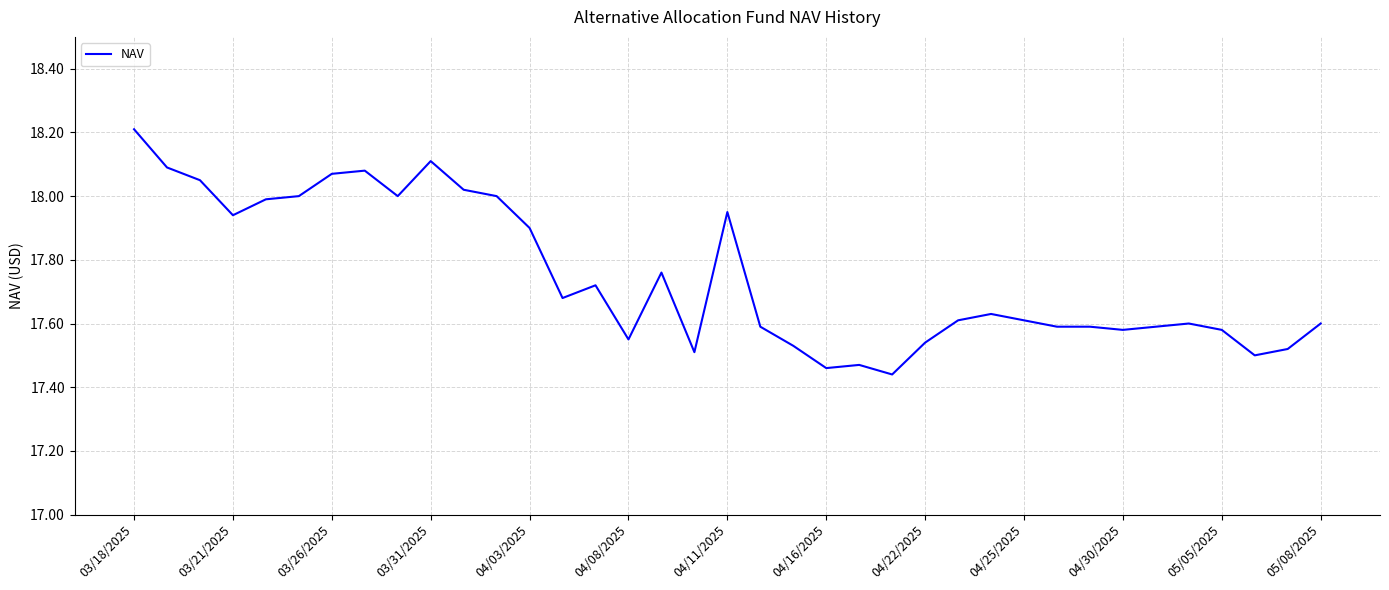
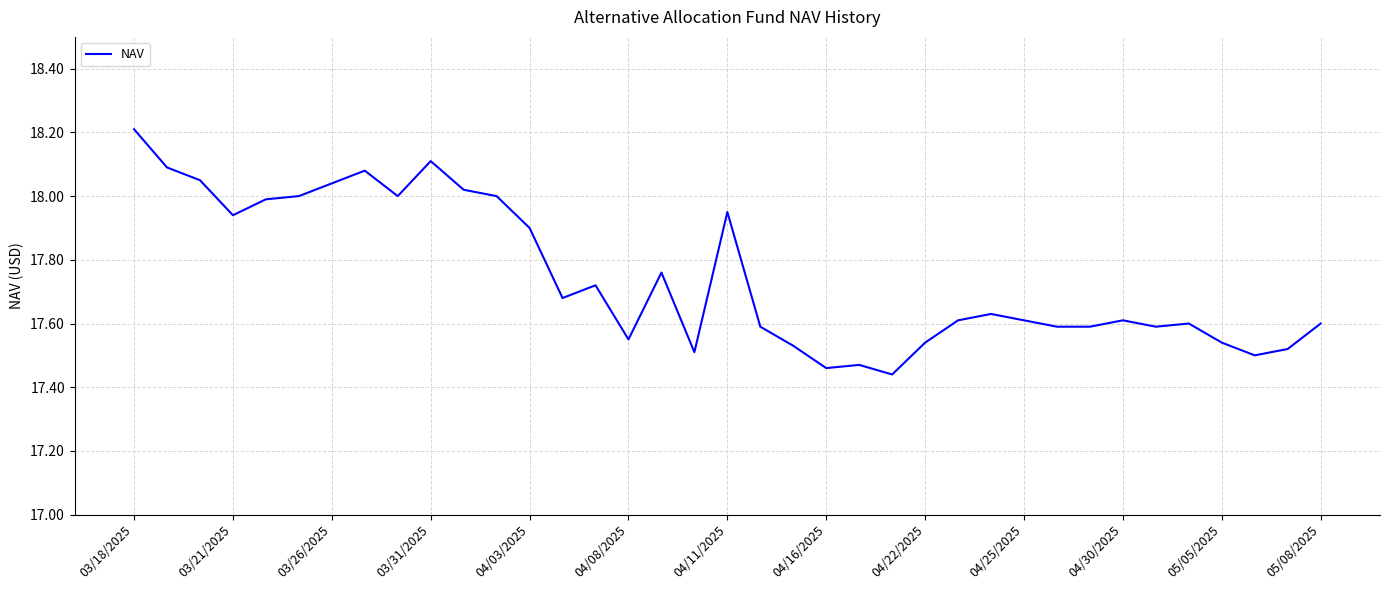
03/26/2025: 18.07 -> 18.04
04/30/2025: 17.58 -> 17.61
05/05/2025: 17.58 -> 17.54
